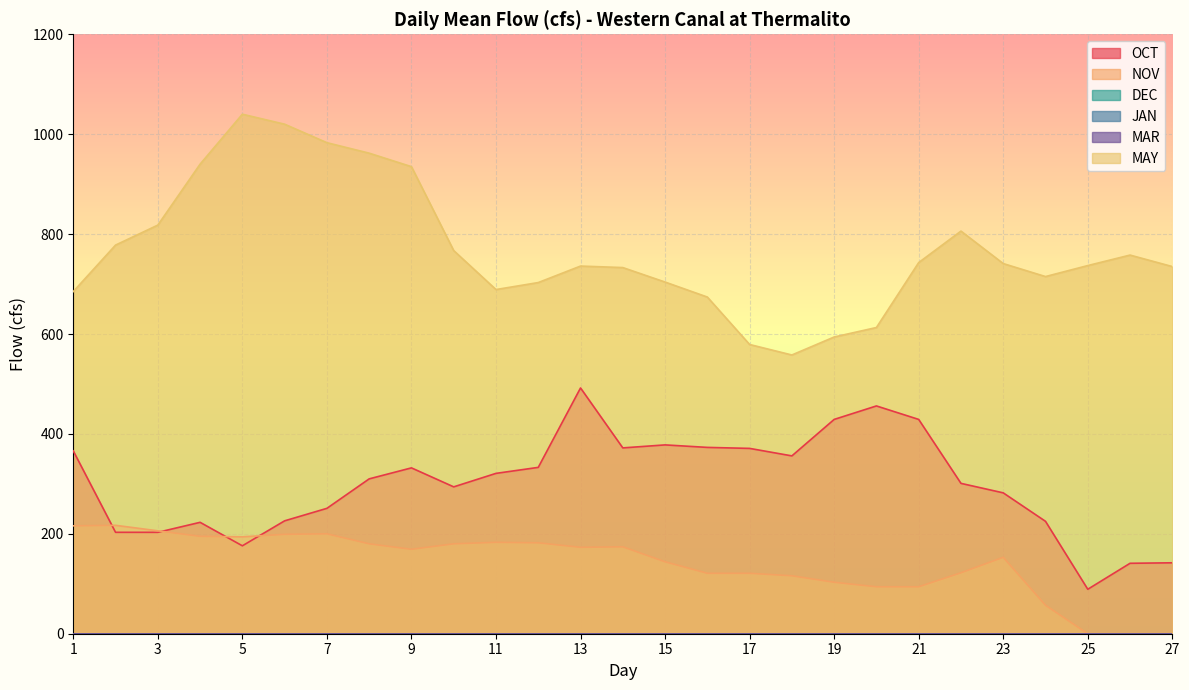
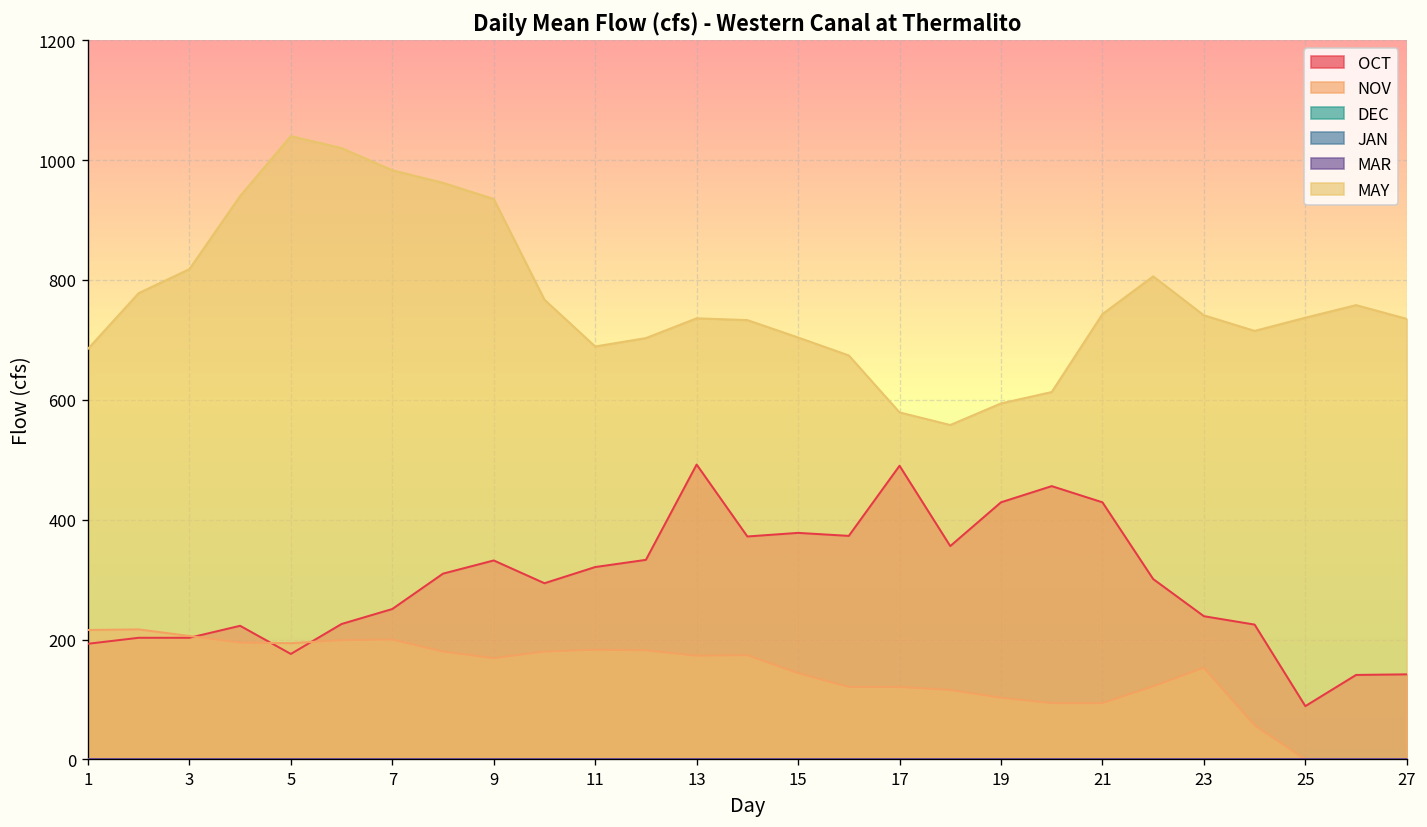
OCT, 1: 370 -> 190
OCT, 17: 370 -> 490
OCT, 23: 280 -> 240
